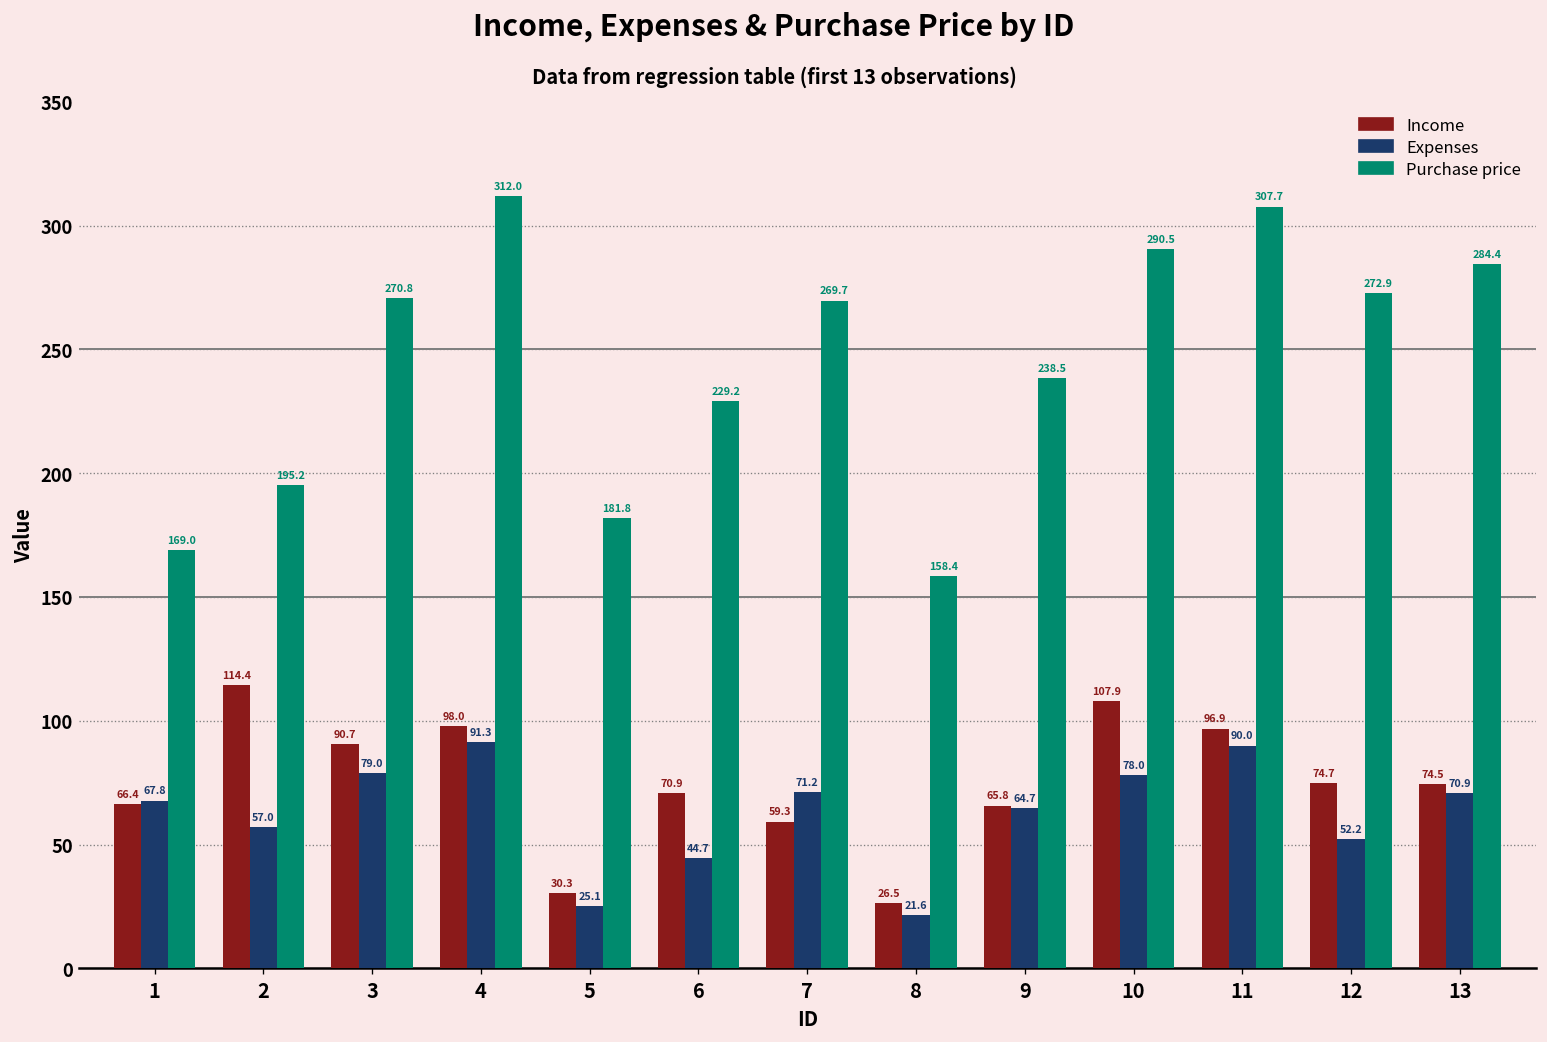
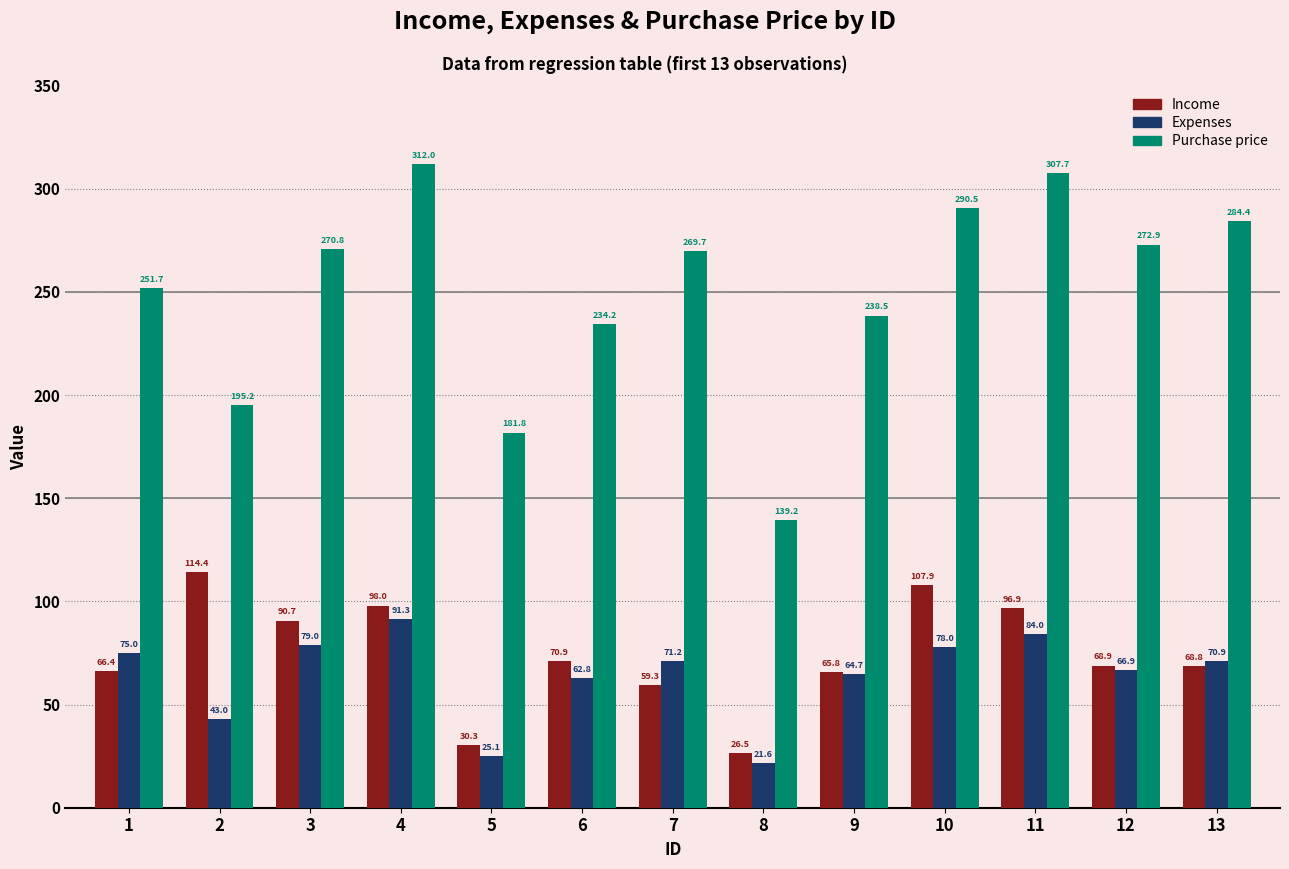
Expenses, 1: 67.8 -> 75.0
Purchase price, 1: 169.0 -> 251.7
Expenses, 2: 57.0 -> 43.0
Expenses, 6: 44.7 -> 62.8
Purchase price, 6: 229.2 -> 234.2
Purchase price, 8: 158.4 -> 139.2
Expenses, 11: 90.0 -> 84.0
Income, 12: 74.7 -> 68.9
Expenses, 12: 52.2 -> 66.9
Income, 13: 74.5 -> 68.8
